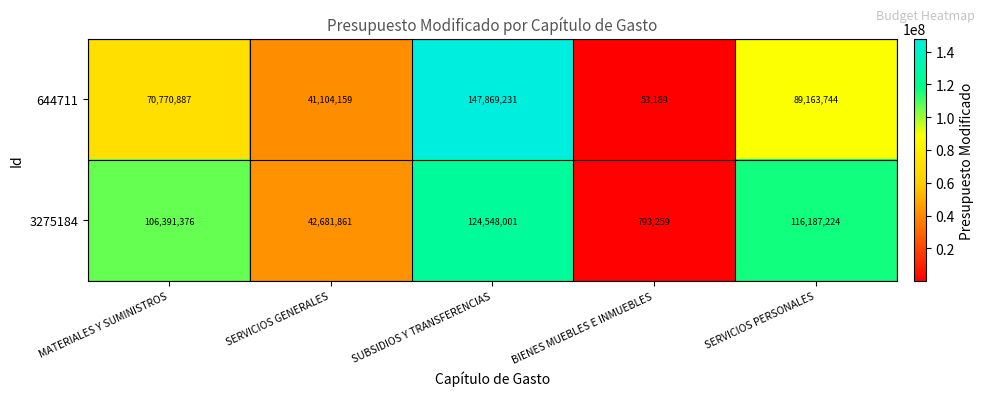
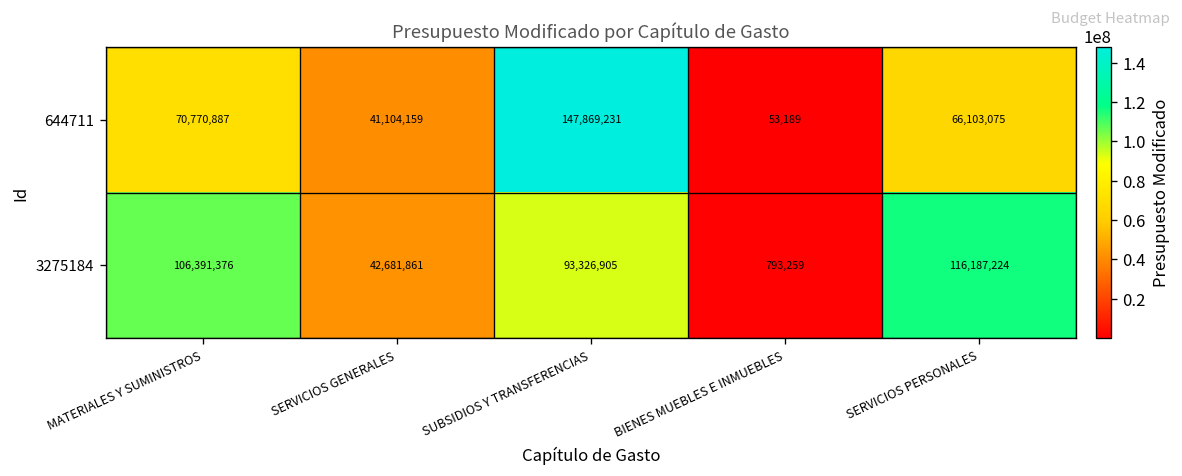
644711, SERVICIOS PERSONALES: 89,163,744 -> 66,103,075
3275184, SUBSIDIOS Y TRANSFERENCIAS: 124,548,001 -> 93,326,905
